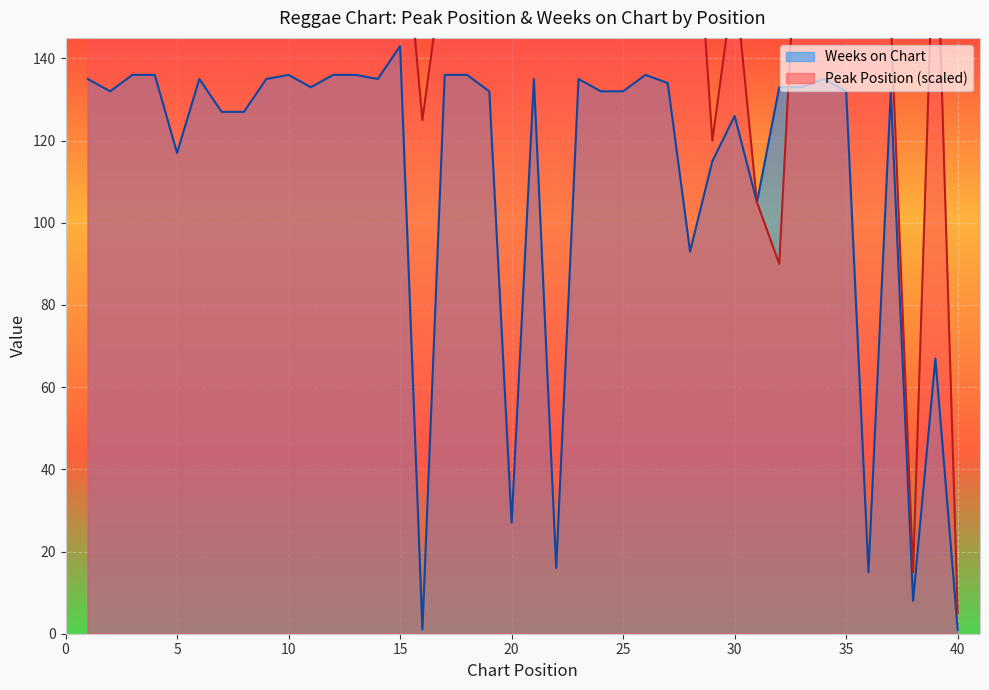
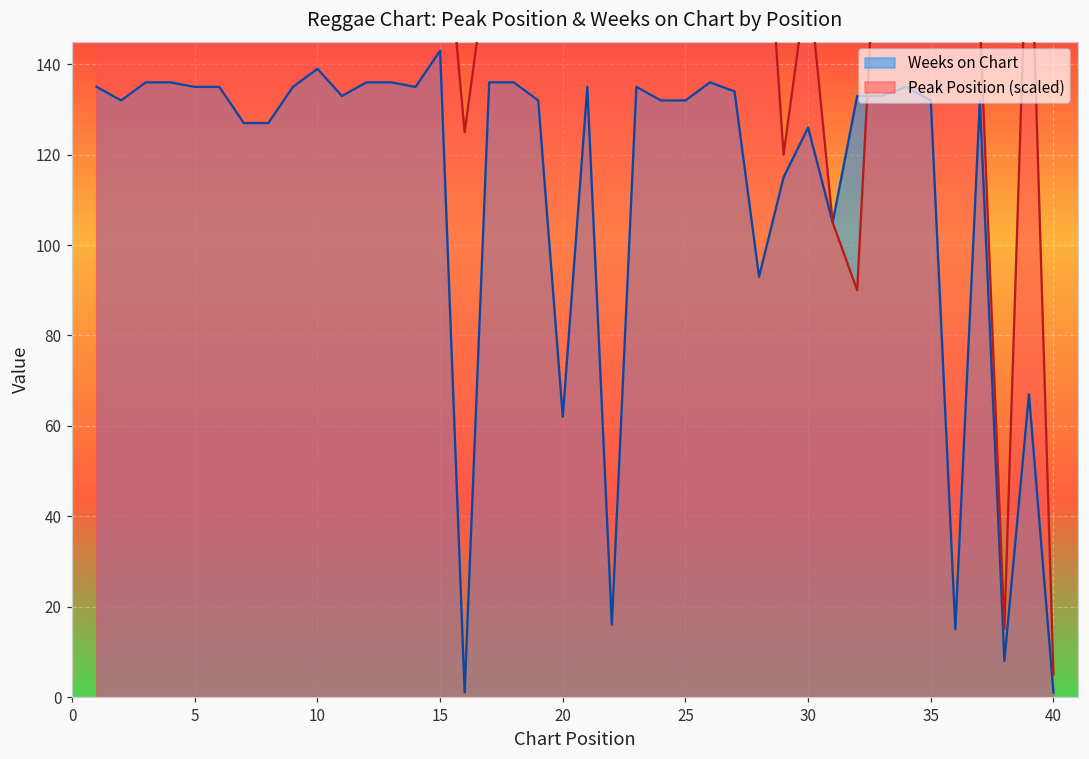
Weeks on Chart, 5: 117 -> 135
Weeks on Chart, 10: 136 -> 139
Weeks on Chart, 20: 27 -> 62
